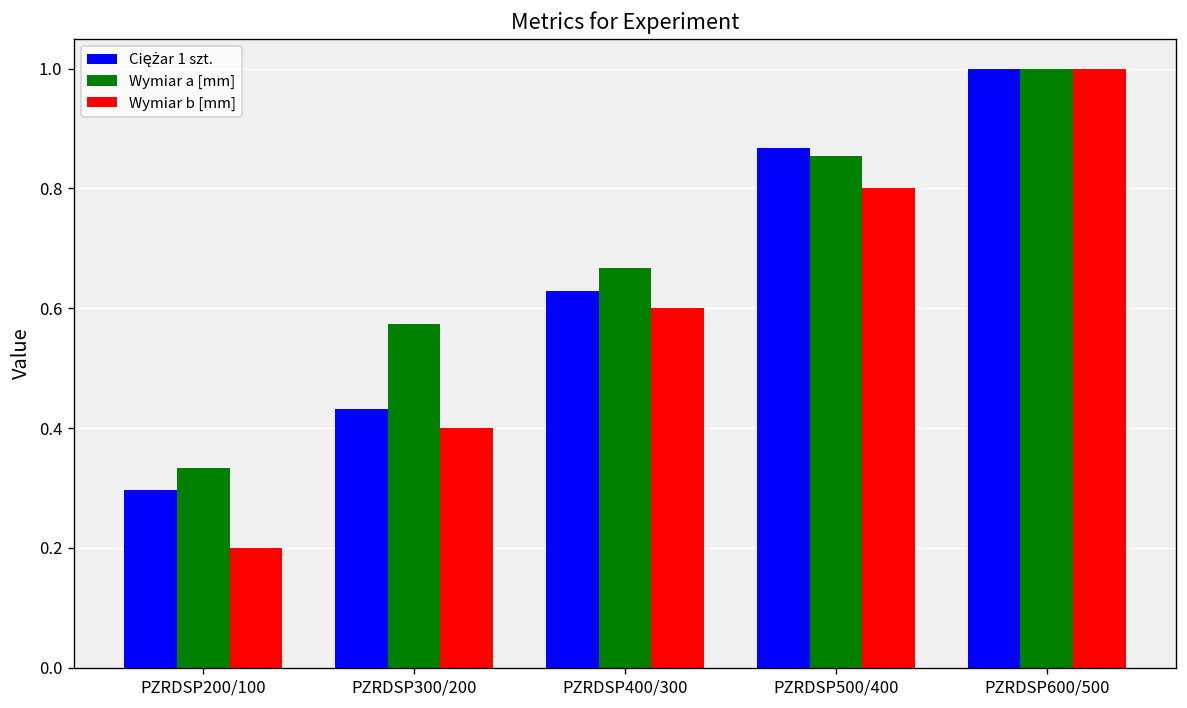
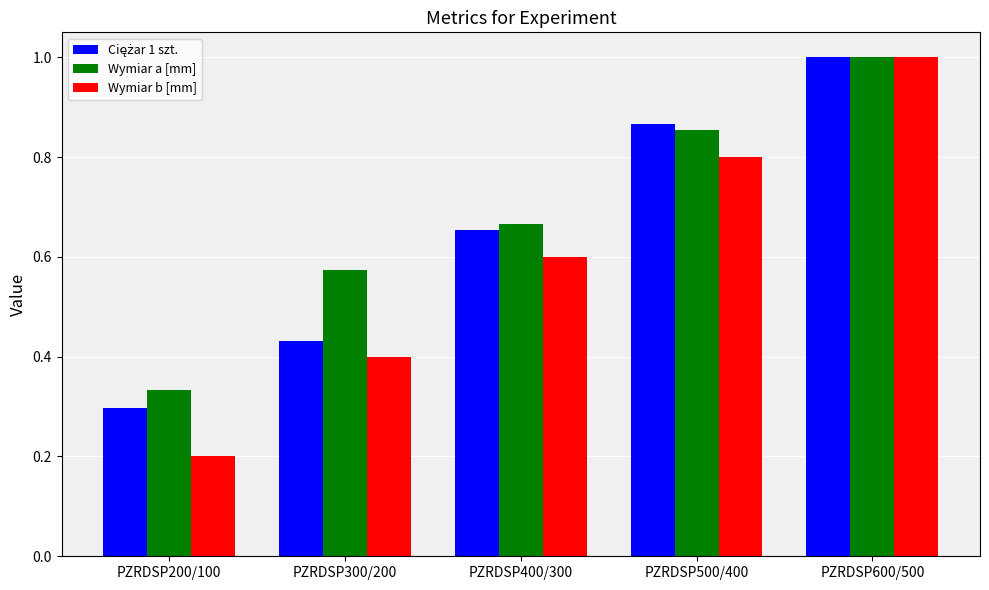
Ciężar 1 szt., PZRDSP400/300: 0.63 -> 0.65
